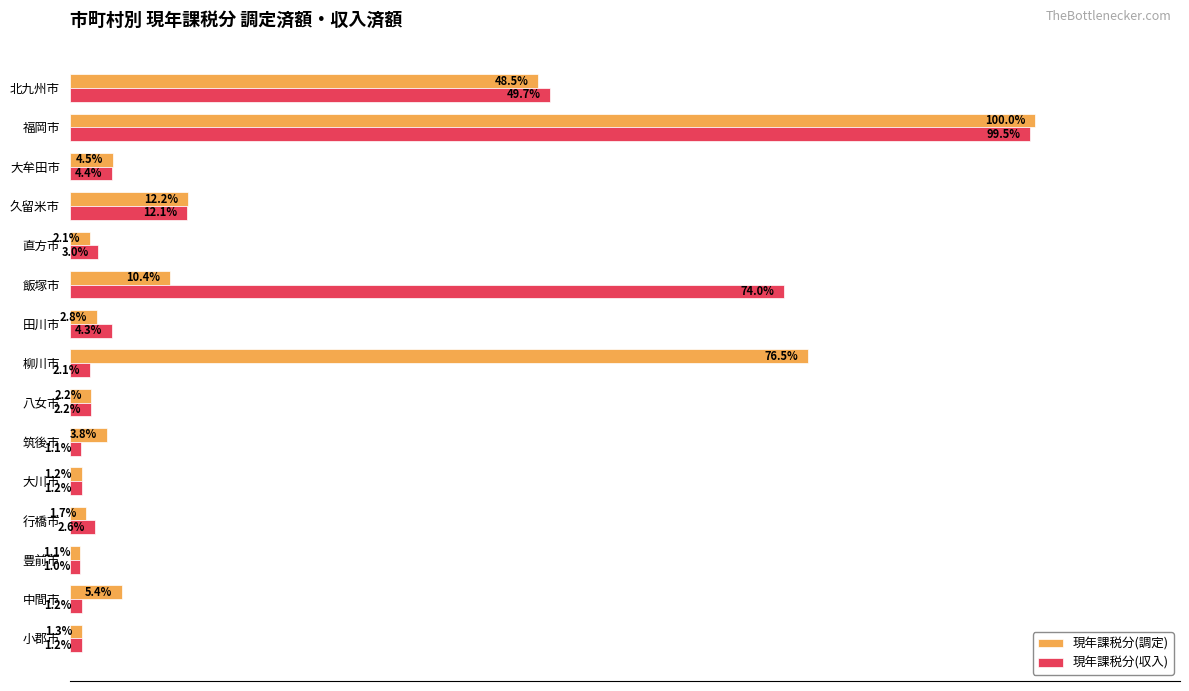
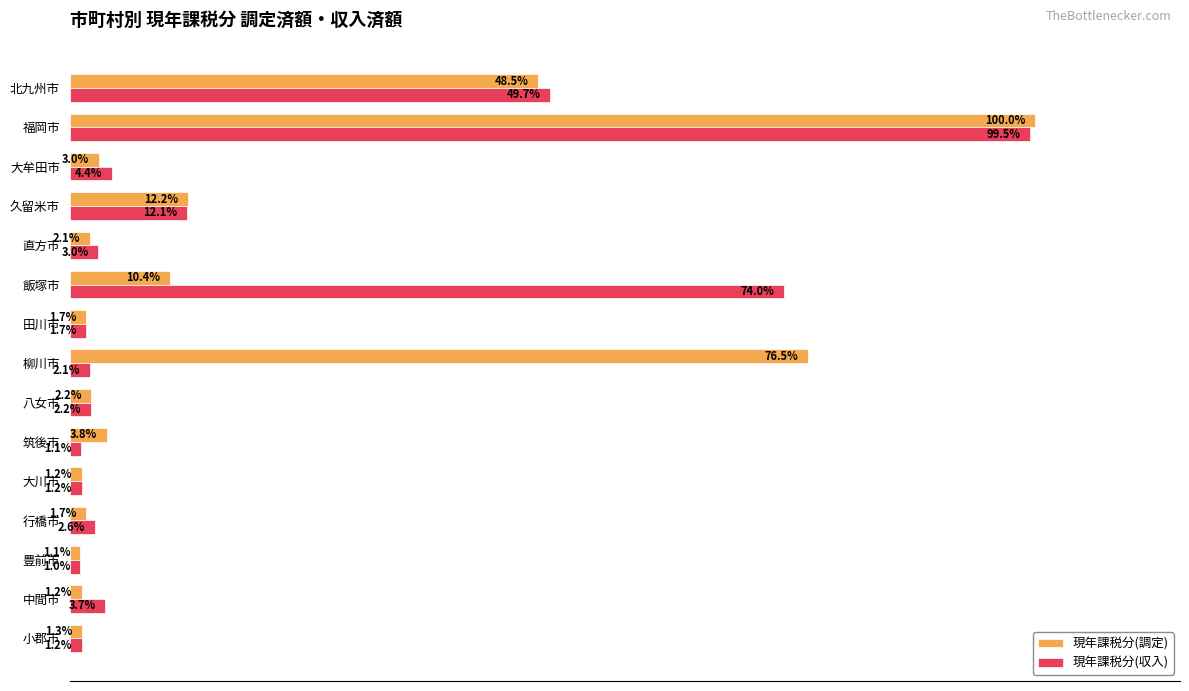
現年課税分(調定), 大牟田市: 4.5% -> 3.0%
現年課税分(調定), 田川市: 2.8% -> 1.7%
現年課税分(収入), 田川市: 4.3% -> 1.7%
現年課税分(調定), 中間市: 5.4% -> 1.2%
現年課税分(収入), 中間市: 1.2% -> 3.7%
